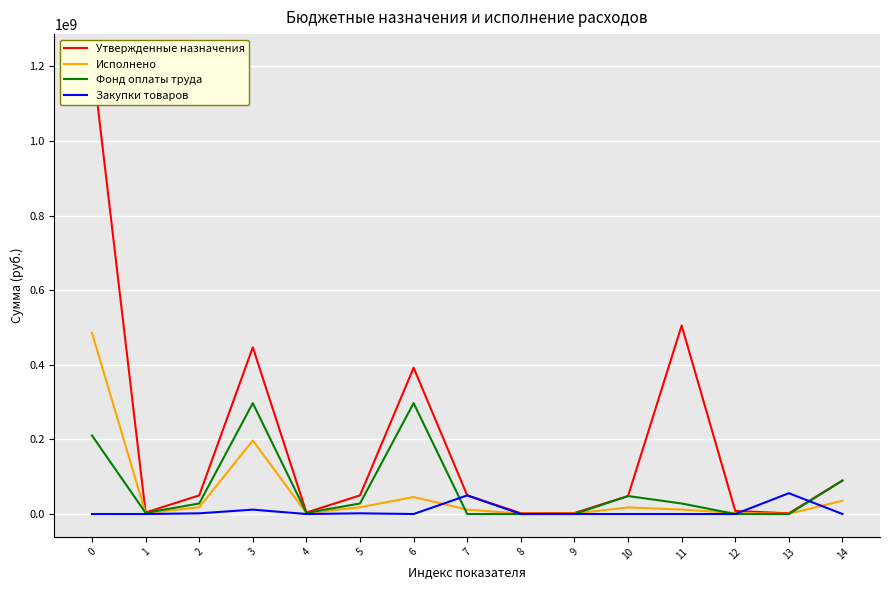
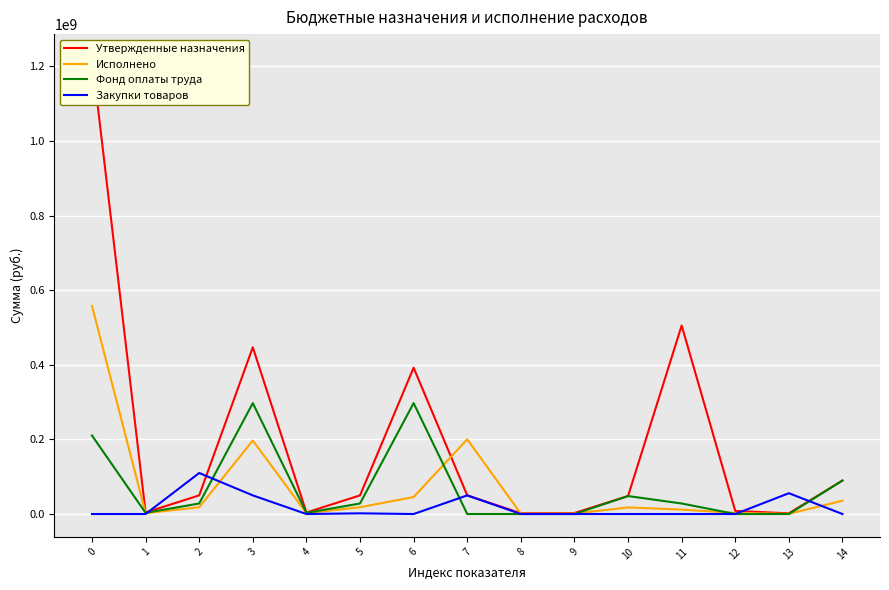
Исполнено, 0: 490000000 -> 560000000
Закупки товаров, 2: 0 -> 110000000
Закупки товаров, 3: 10000000 -> 50000000
Исполнено, 7: 10000000 -> 200000000
